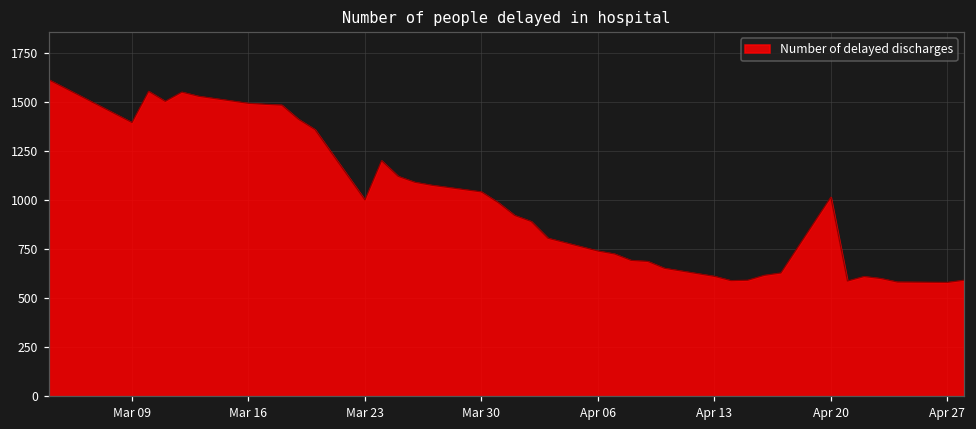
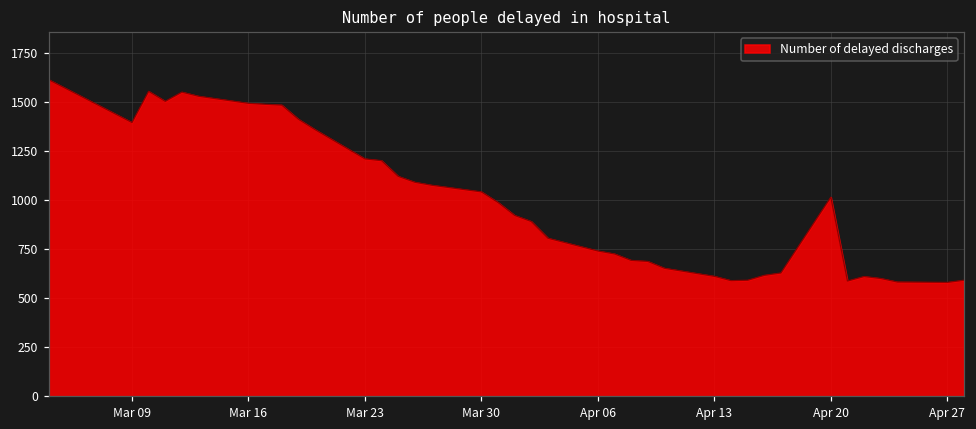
Mar 23: 1000 -> 1210
